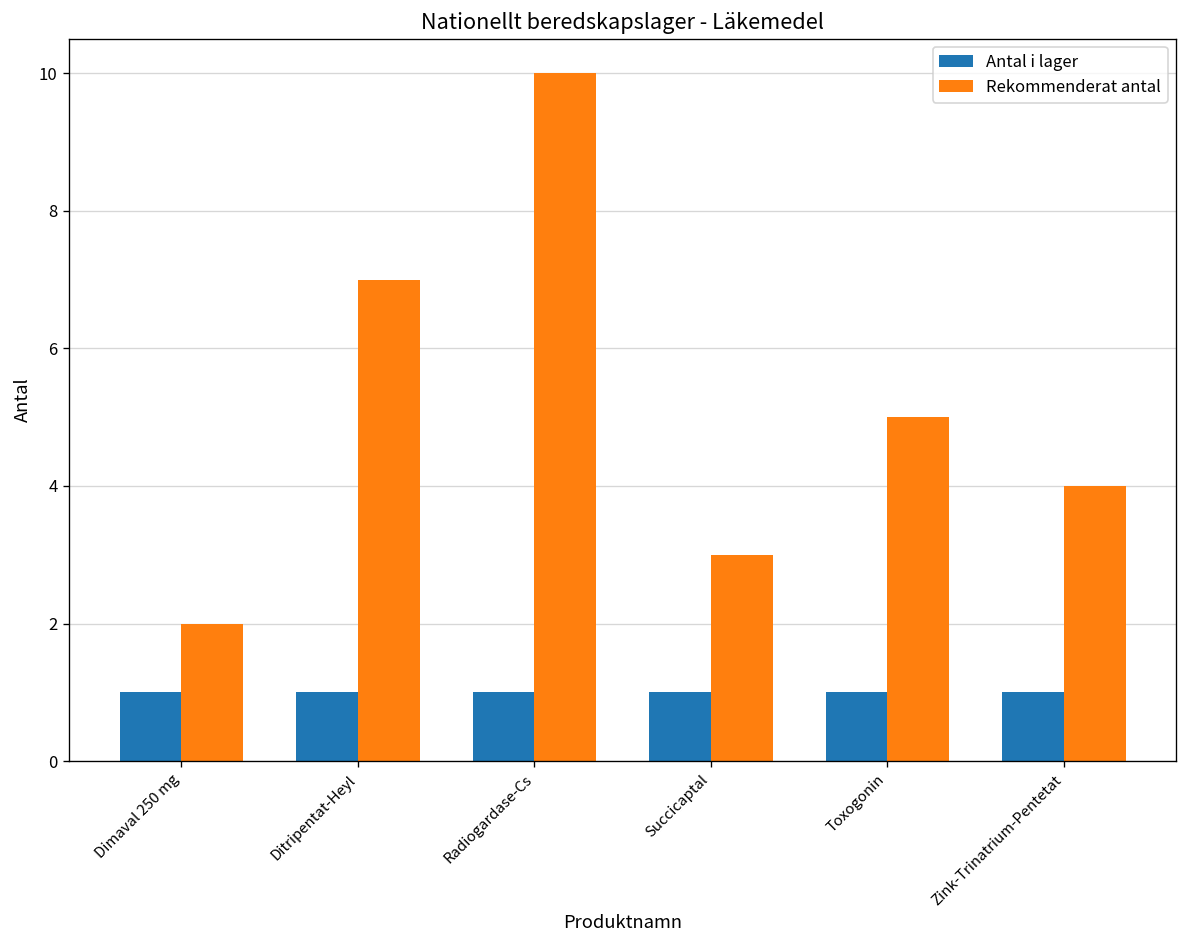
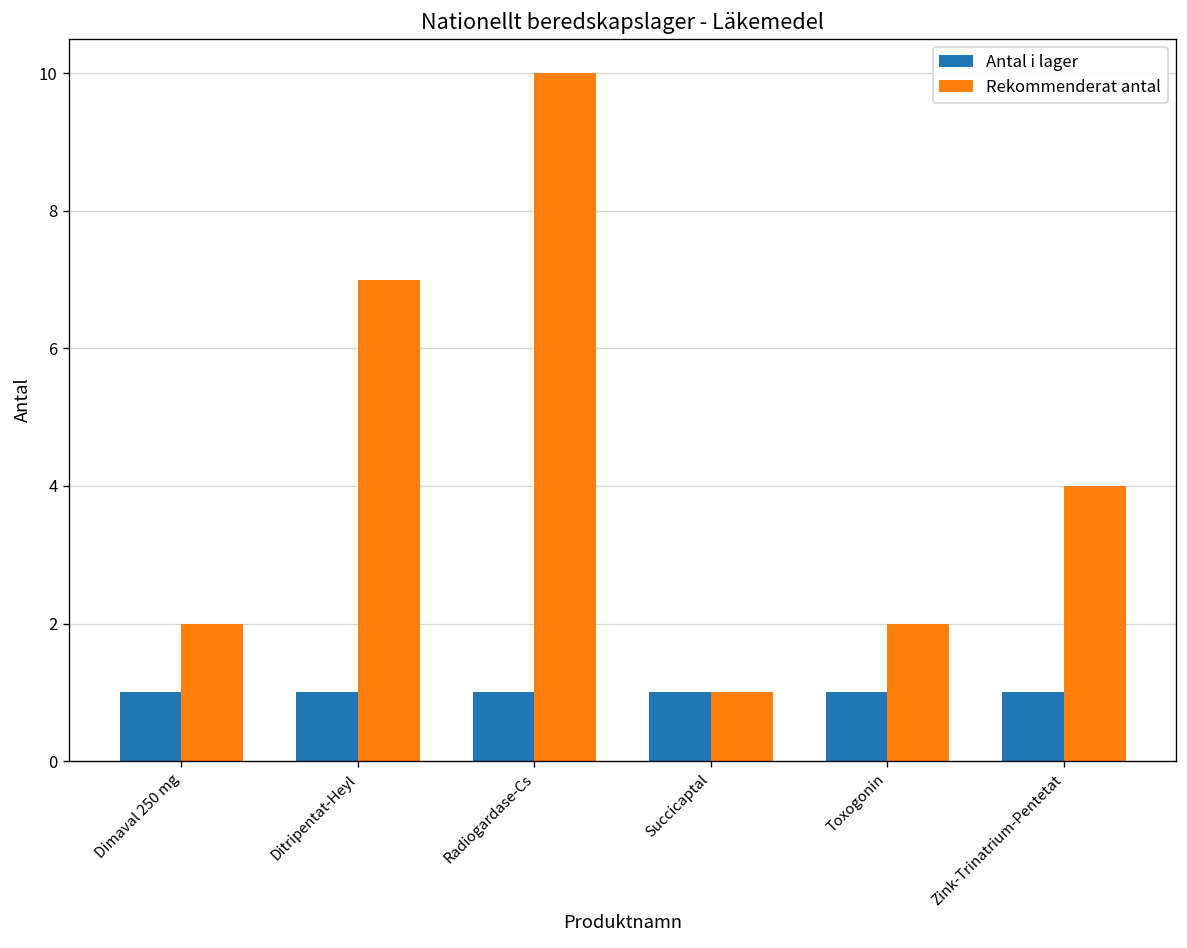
Rekommenderat antal, Succicaptal: 3 -> 1
Rekommenderat antal, Toxogonin: 5 -> 2
